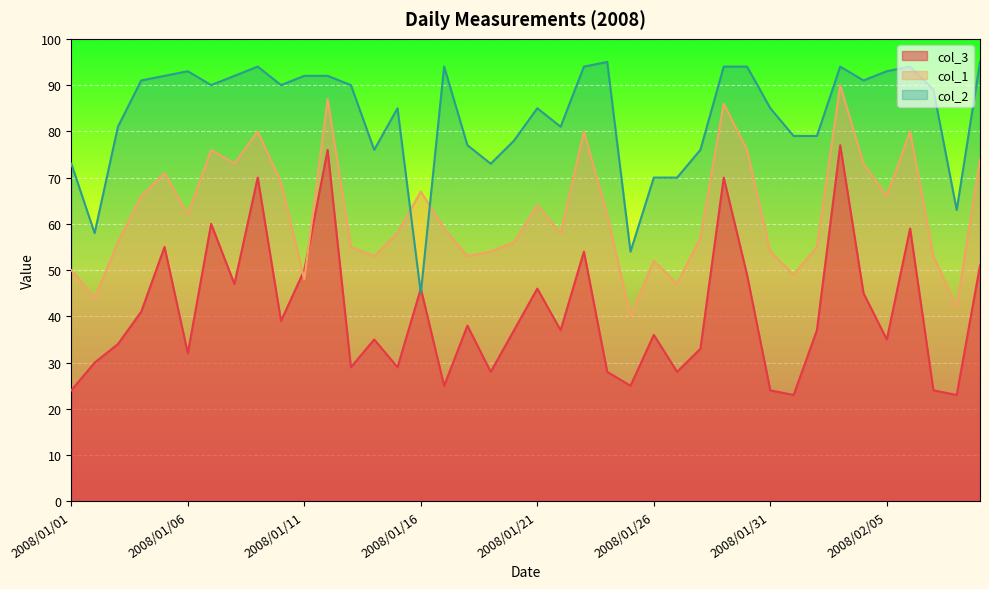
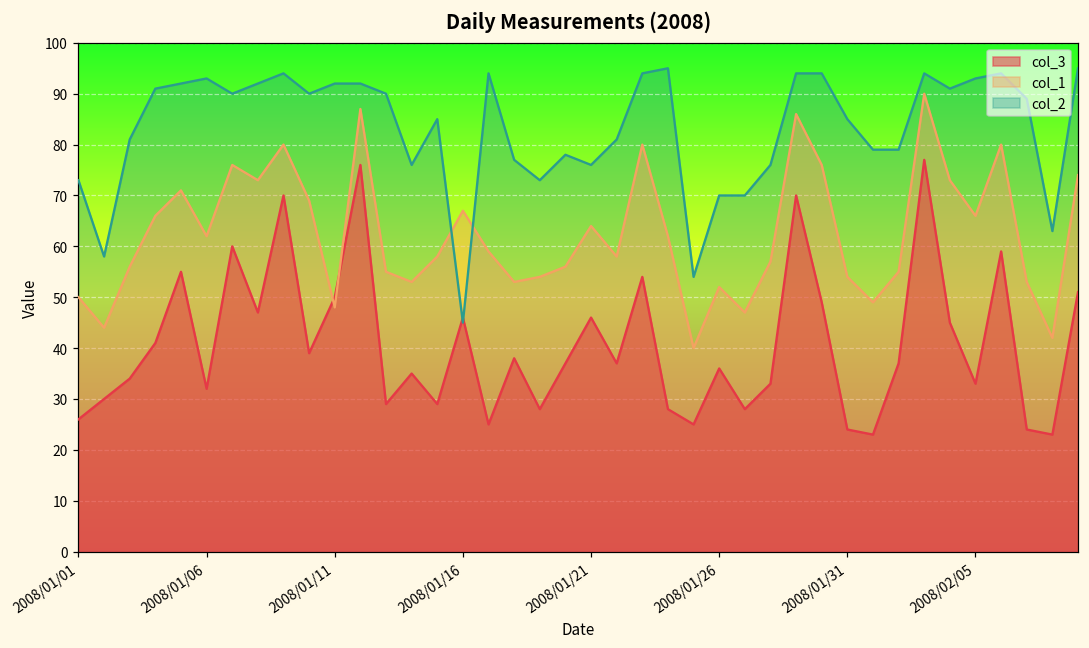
col_3, 2008/01/01: 24 -> 26
col_2, 2008/01/21: 85 -> 76
col_3, 2008/02/05: 35 -> 33
